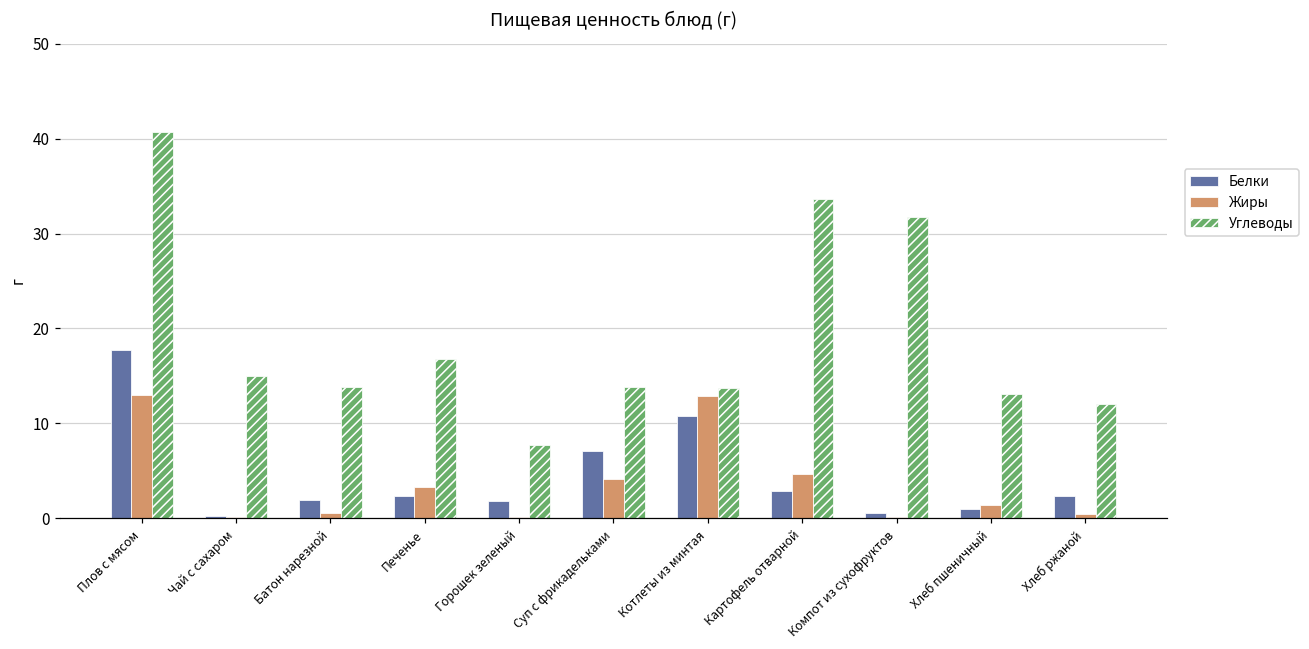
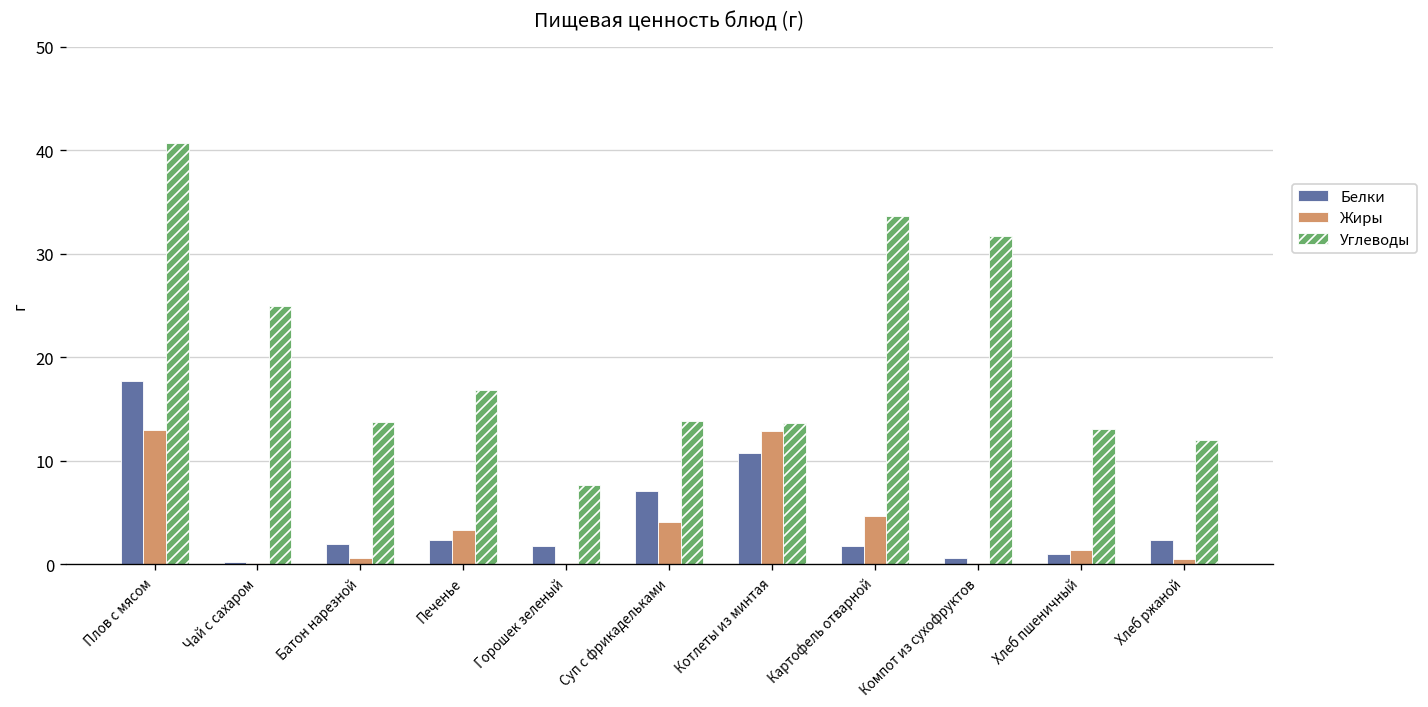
Углеводы, Чай с сахаром: 15 -> 25
Белки, Картофель отварной: 3 -> 2
